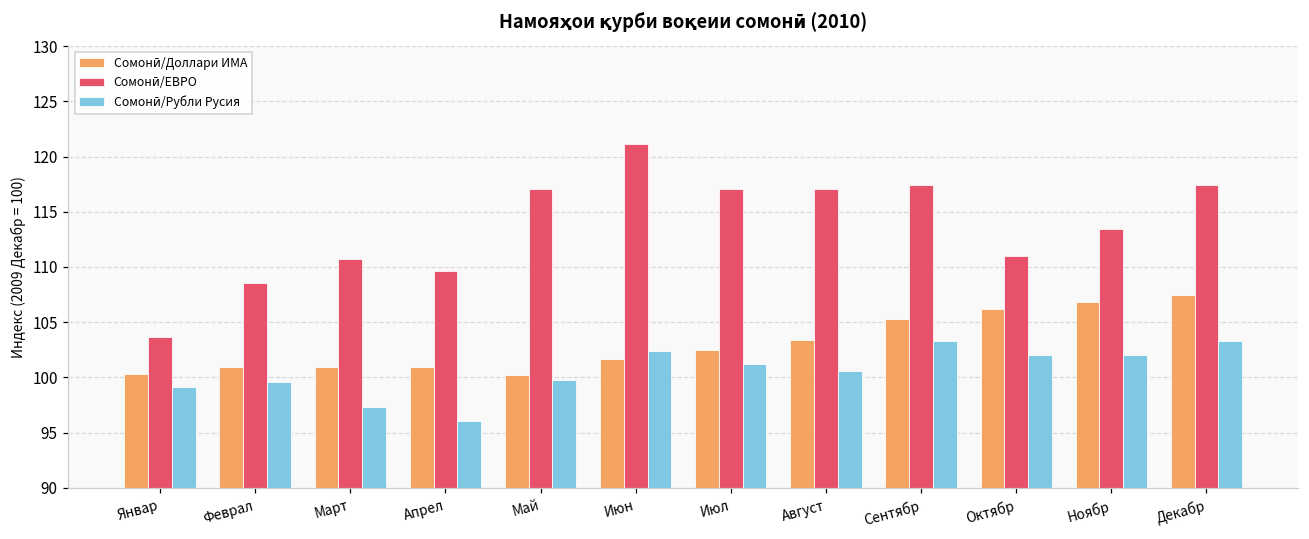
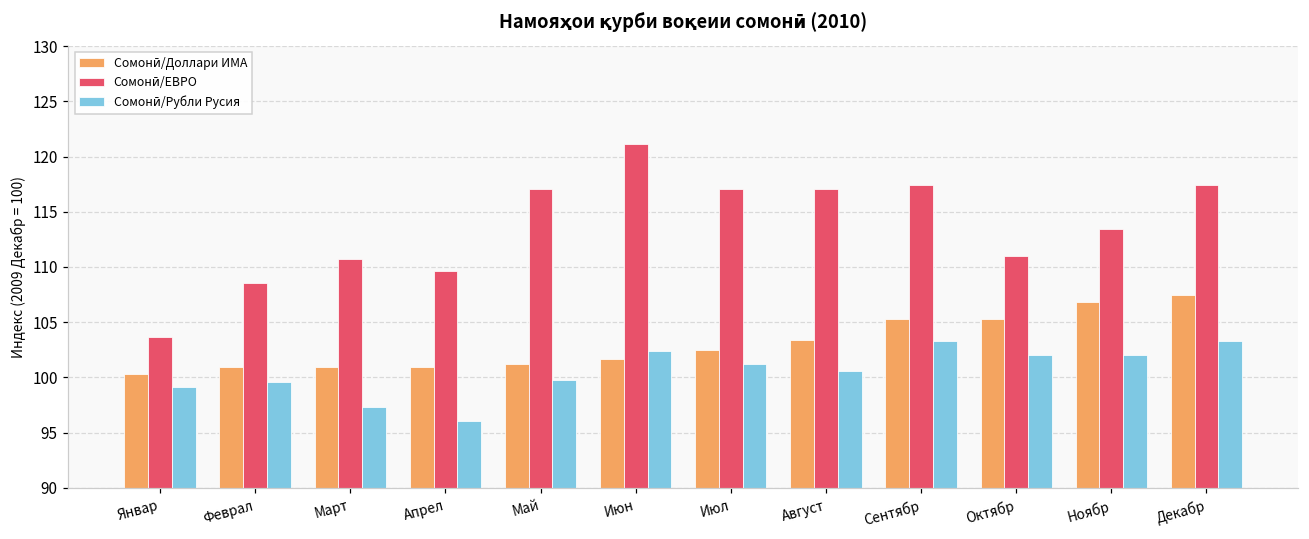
Сомонӣ/Доллари ИМА, Май: 100.2 -> 101.2
Сомонӣ/Доллари ИМА, Октябр: 106.2 -> 105.3
